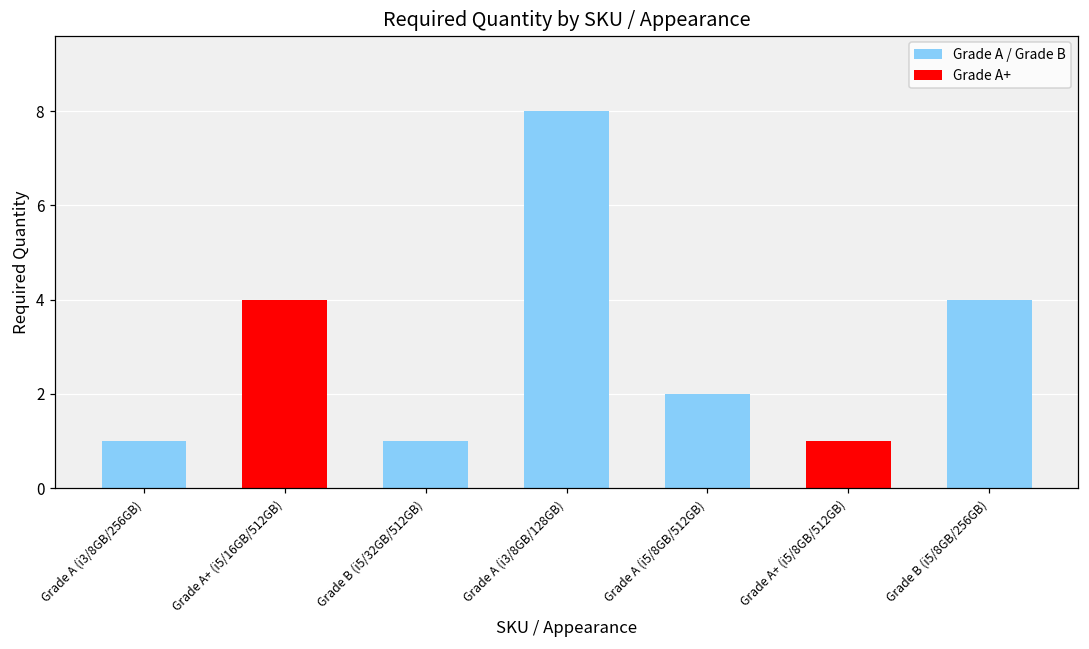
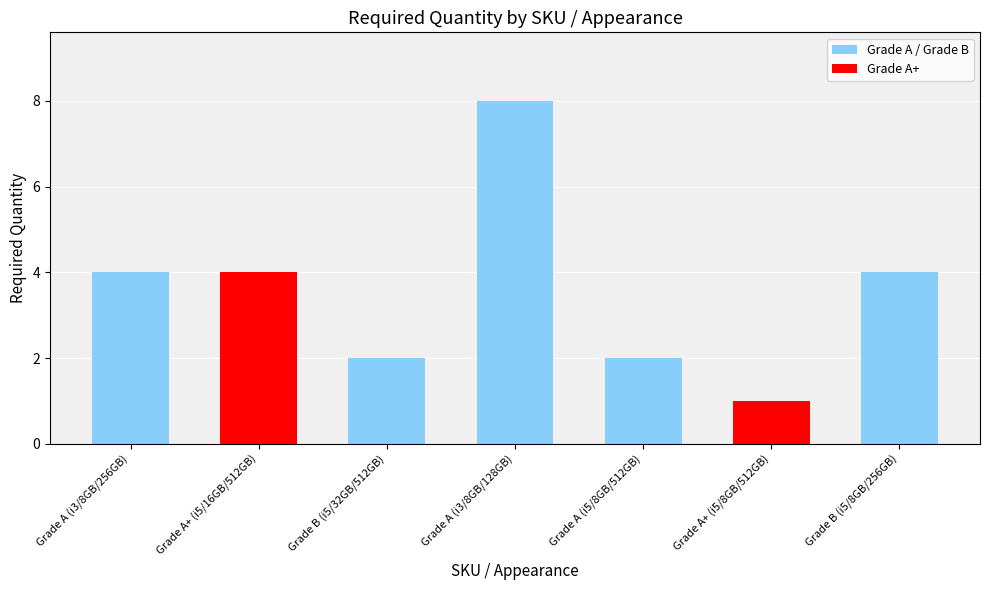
Grade A (i3/8GB/256GB): 1 -> 4
Grade B (i5/32GB/512GB): 1 -> 2
